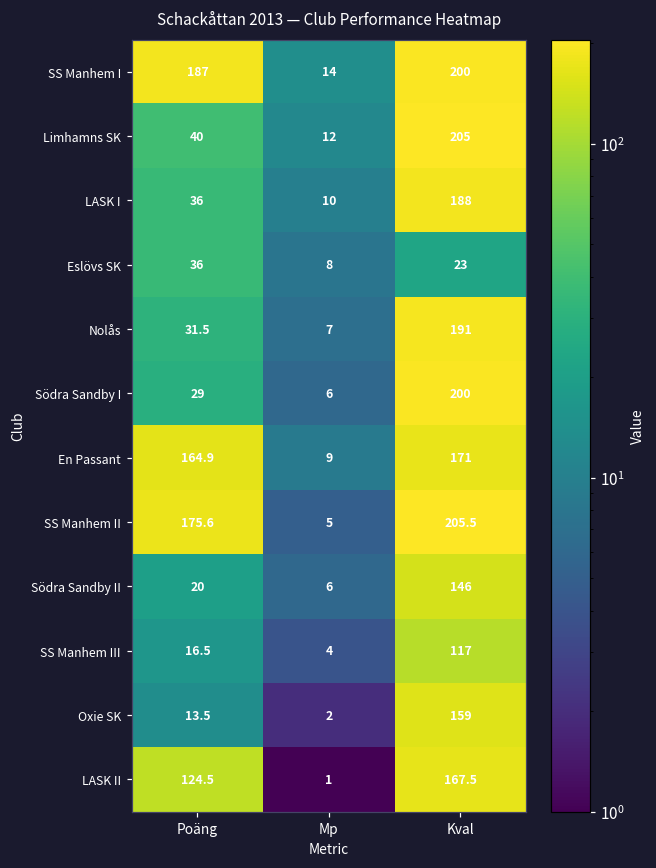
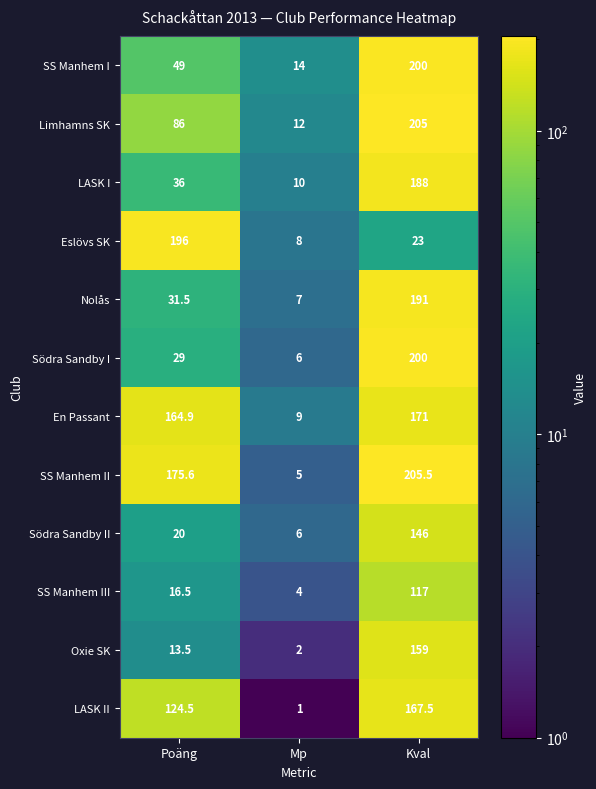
SS Manhem I, Poäng: 187 -> 49
Limhamns SK, Poäng: 40 -> 86
Eslövs SK, Poäng: 36 -> 196
